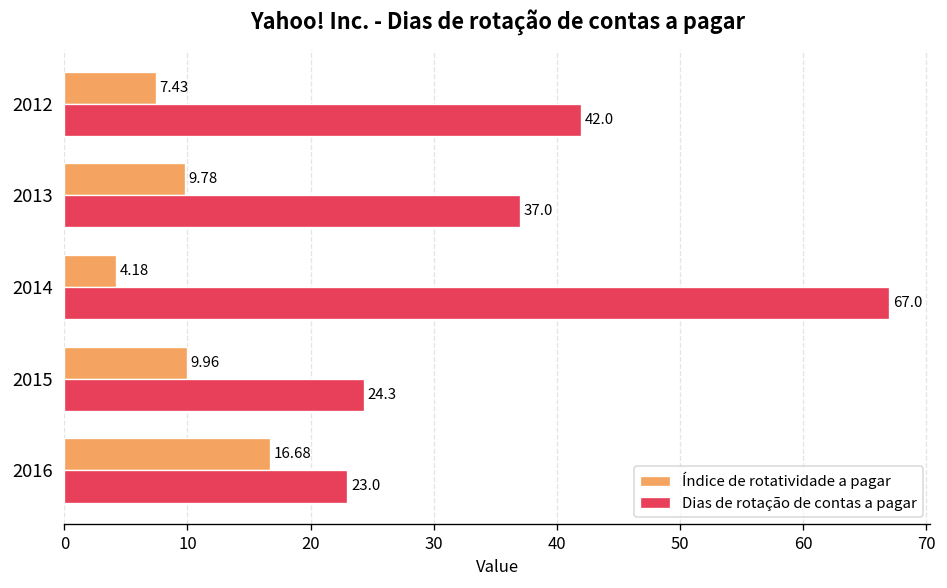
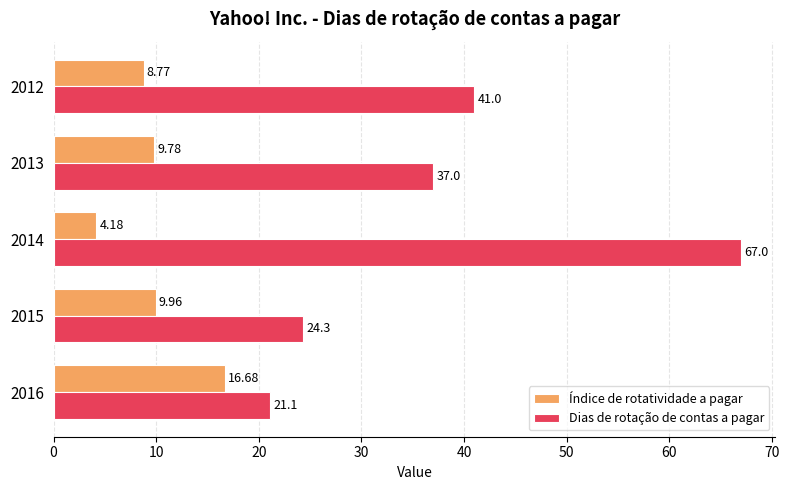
Índice de rotatividade a pagar, 2012: 7.43 -> 8.77
Dias de rotação de contas a pagar, 2012: 42.0 -> 41.0
Dias de rotação de contas a pagar, 2016: 23.0 -> 21.1
